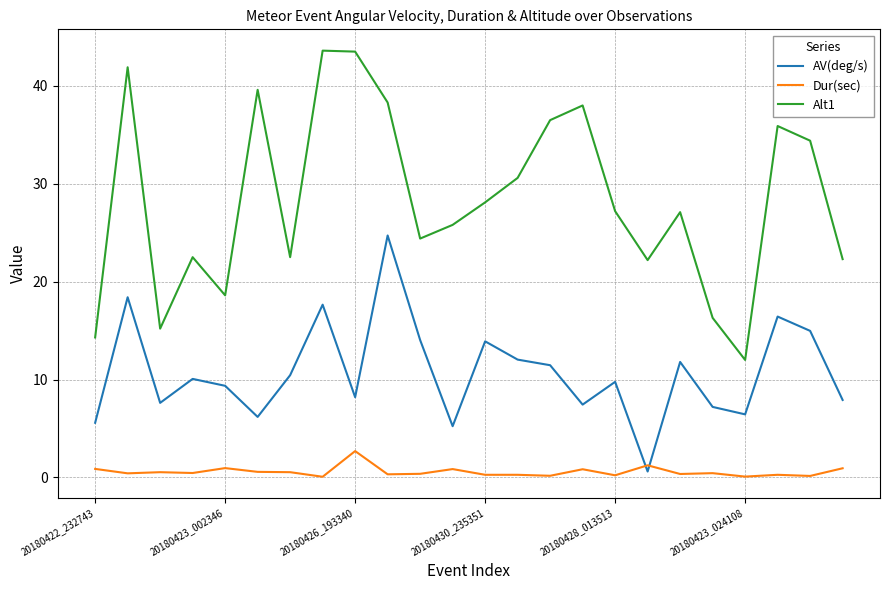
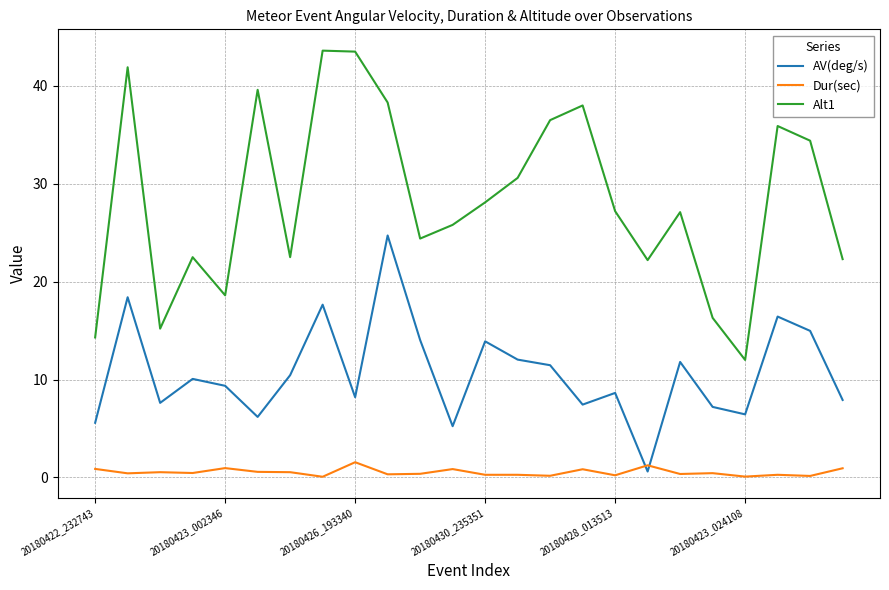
Dur(sec), 20180426_193340: 3 -> 2
AV(deg/s), 20180428_013513: 10 -> 9
